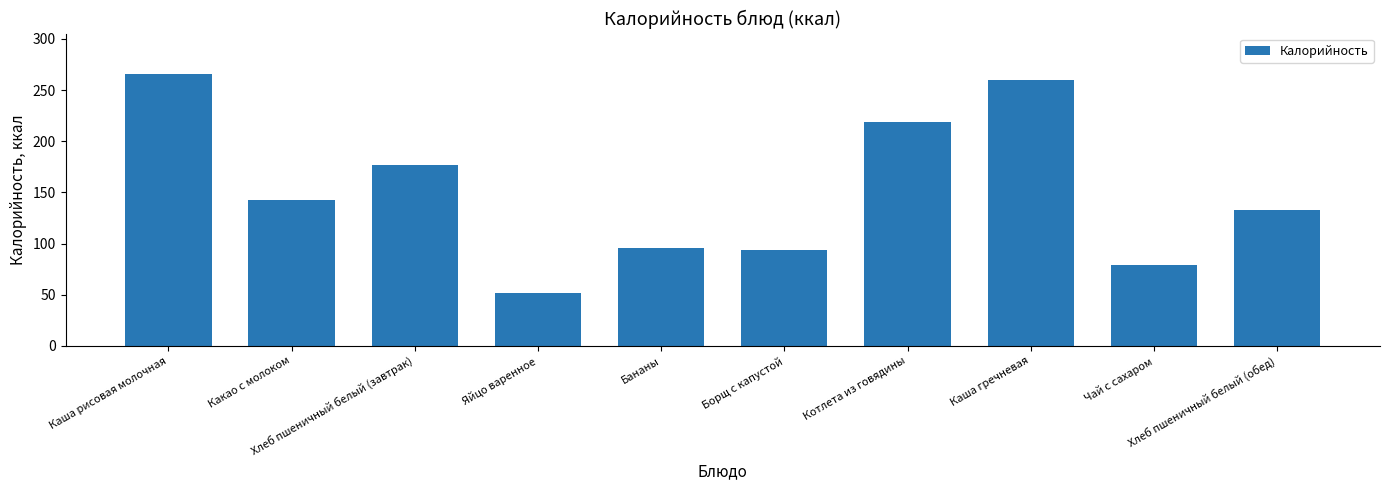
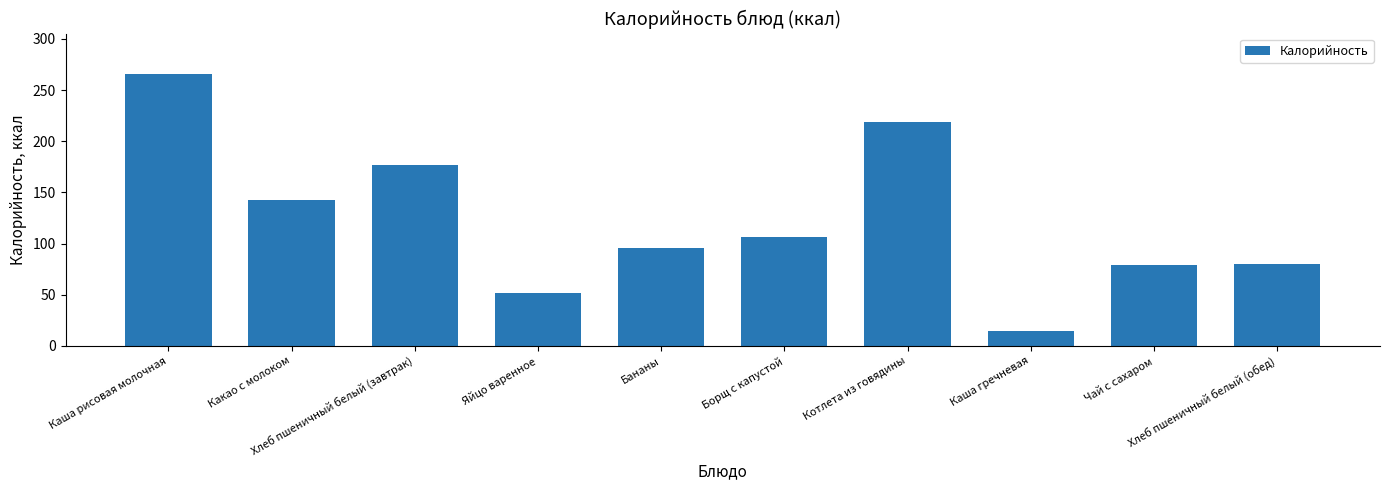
Борщ с капустой: 94 -> 106
Каша гречневая: 260 -> 15
Хлеб пшеничный белый (обед): 133 -> 80
